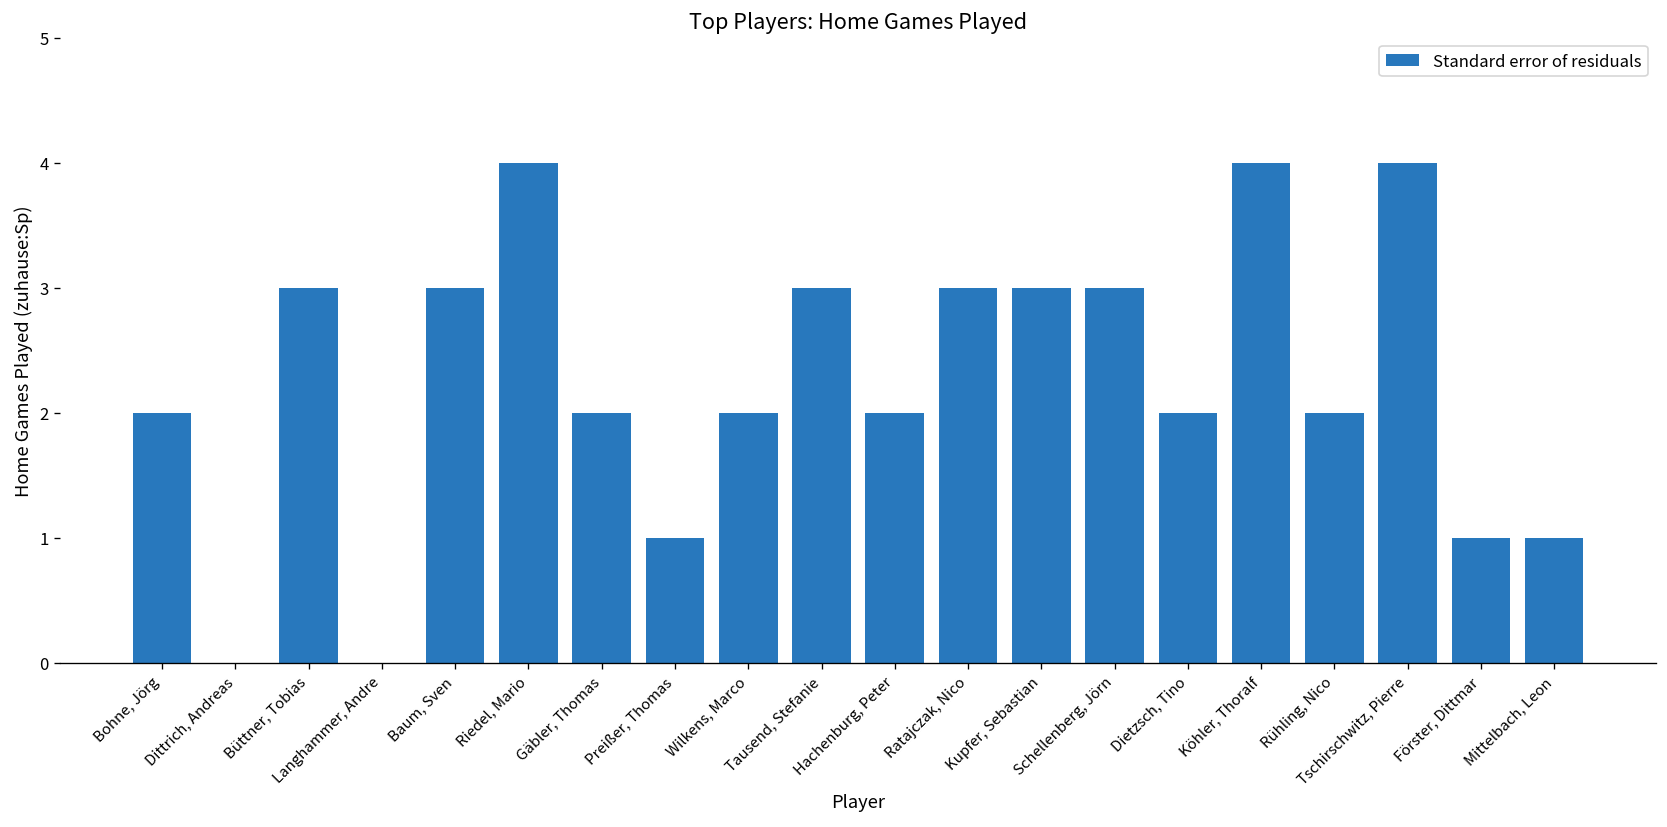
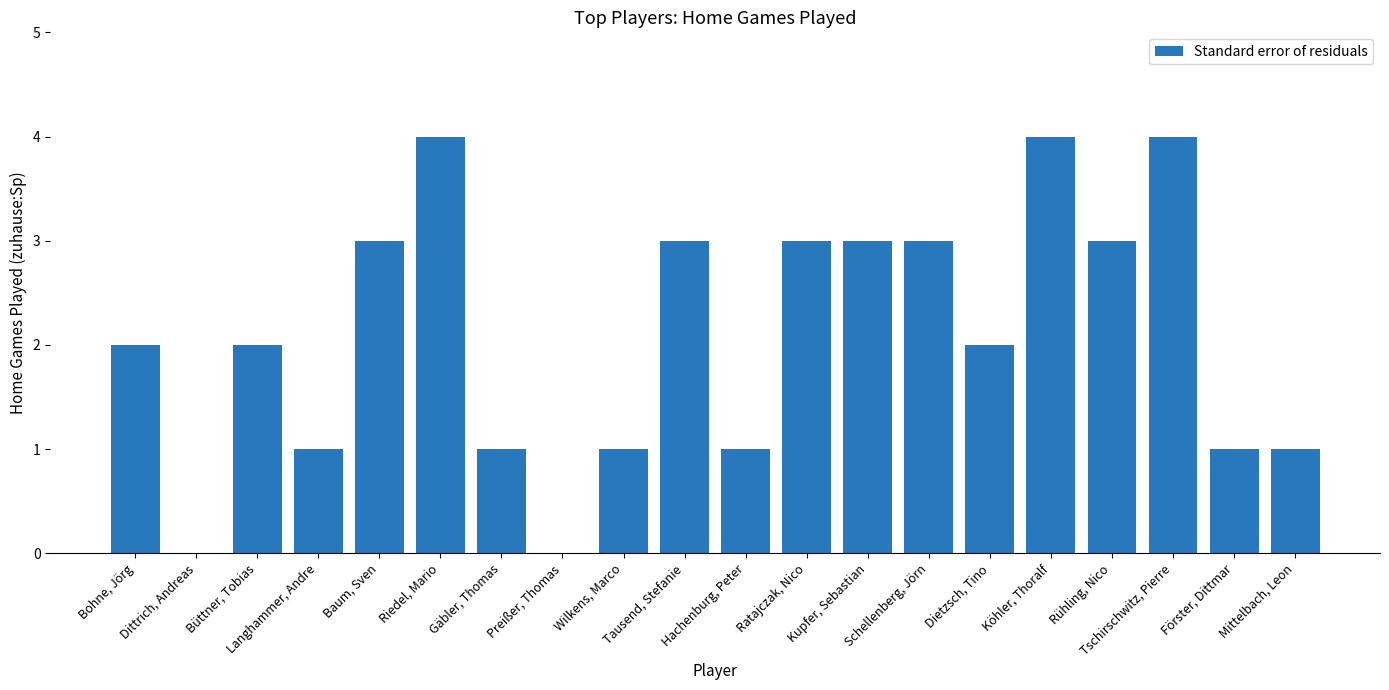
Büttner, Tobias: 3 -> 2
Langhammer, Andre: 0 -> 1
Gäbler, Thomas: 2 -> 1
Preißer, Thomas: 1 -> 0
Wilkens, Marco: 2 -> 1
Hachenburg, Peter: 2 -> 1
Rühling, Nico: 2 -> 3
